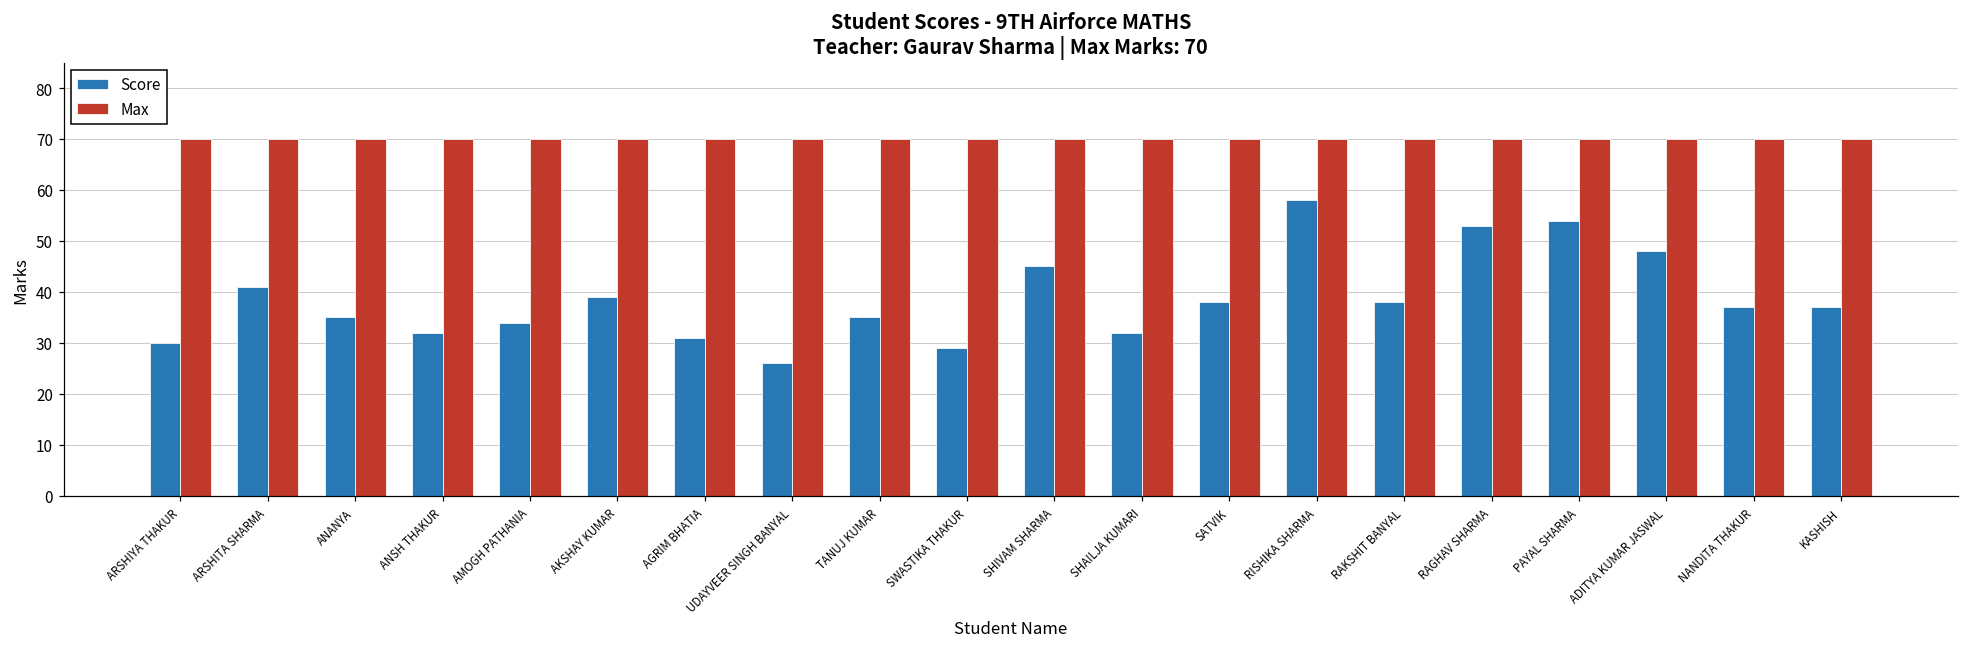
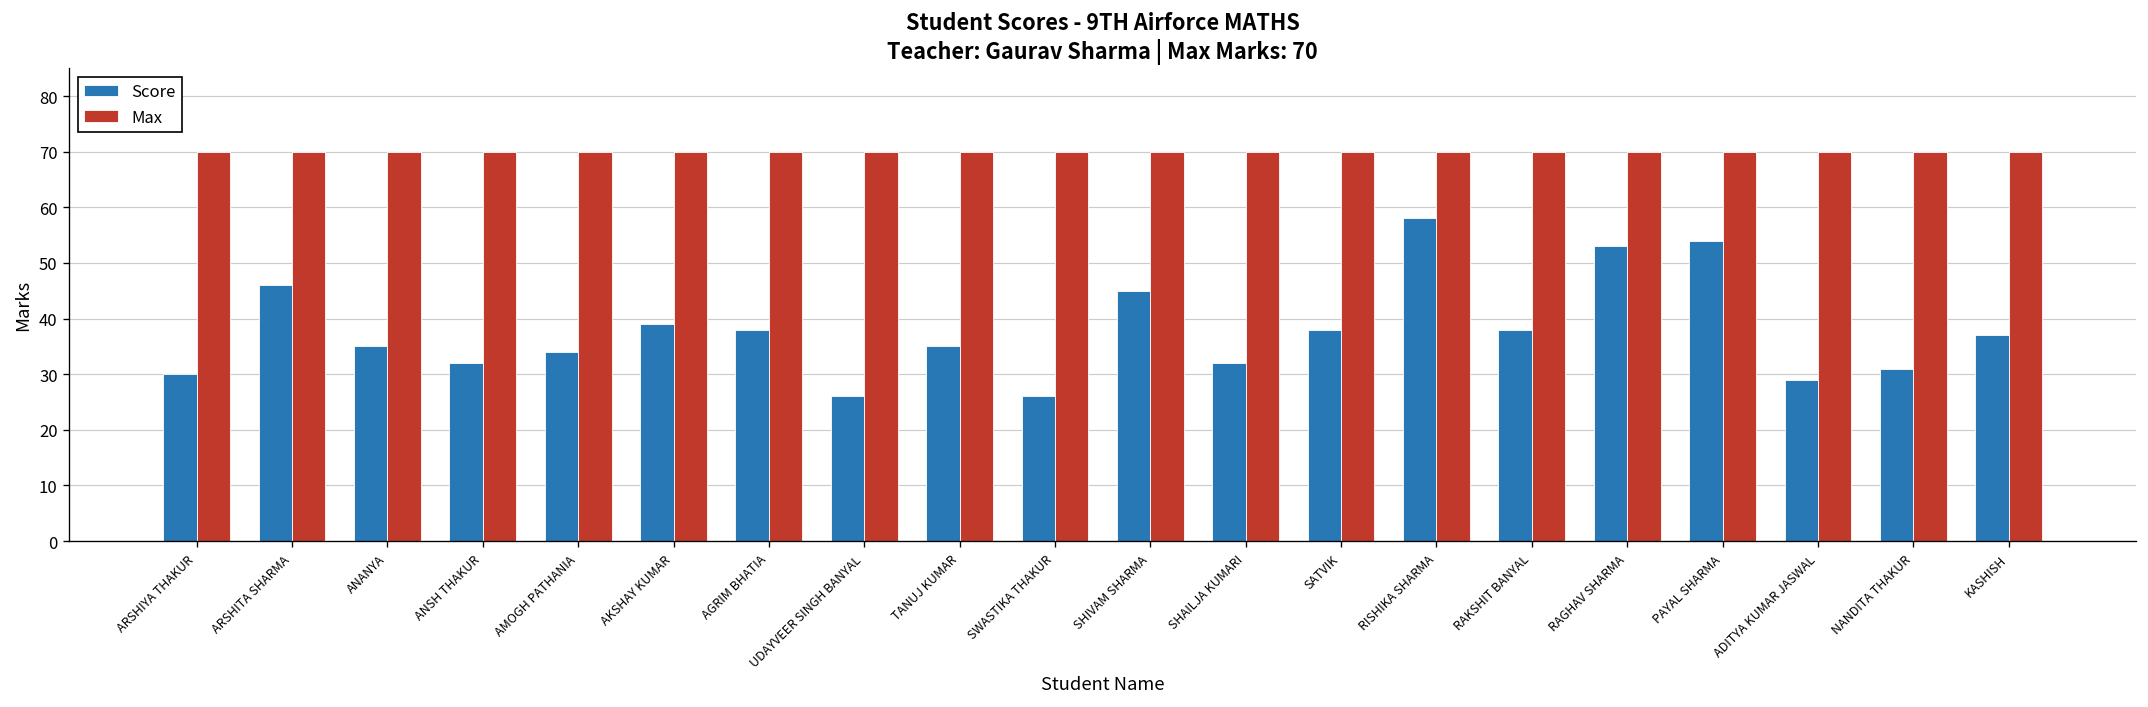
Score, ARSHITA SHARMA: 41 -> 46
Score, AGRIM BHATIA: 31 -> 38
Score, SWASTIKA THAKUR: 29 -> 26
Score, ADITYA KUMAR JASWAL: 48 -> 29
Score, NANDITA THAKUR: 37 -> 31
